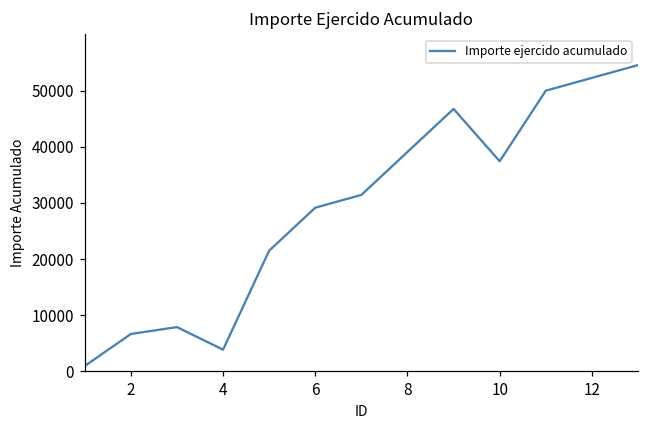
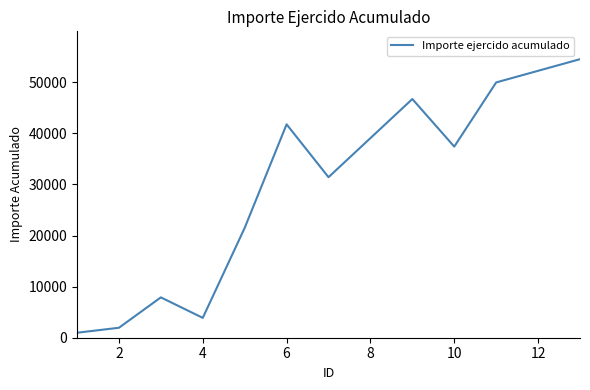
2: 7000 -> 2000
6: 29000 -> 42000
